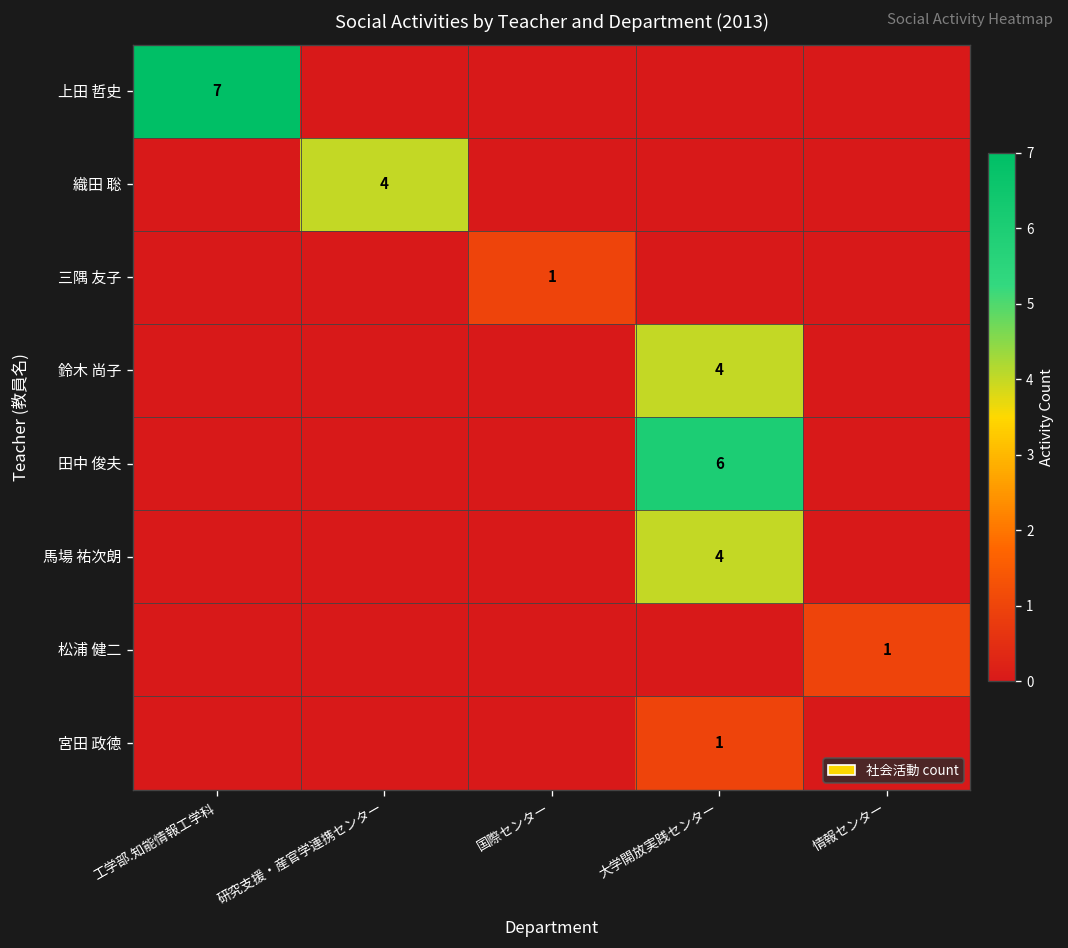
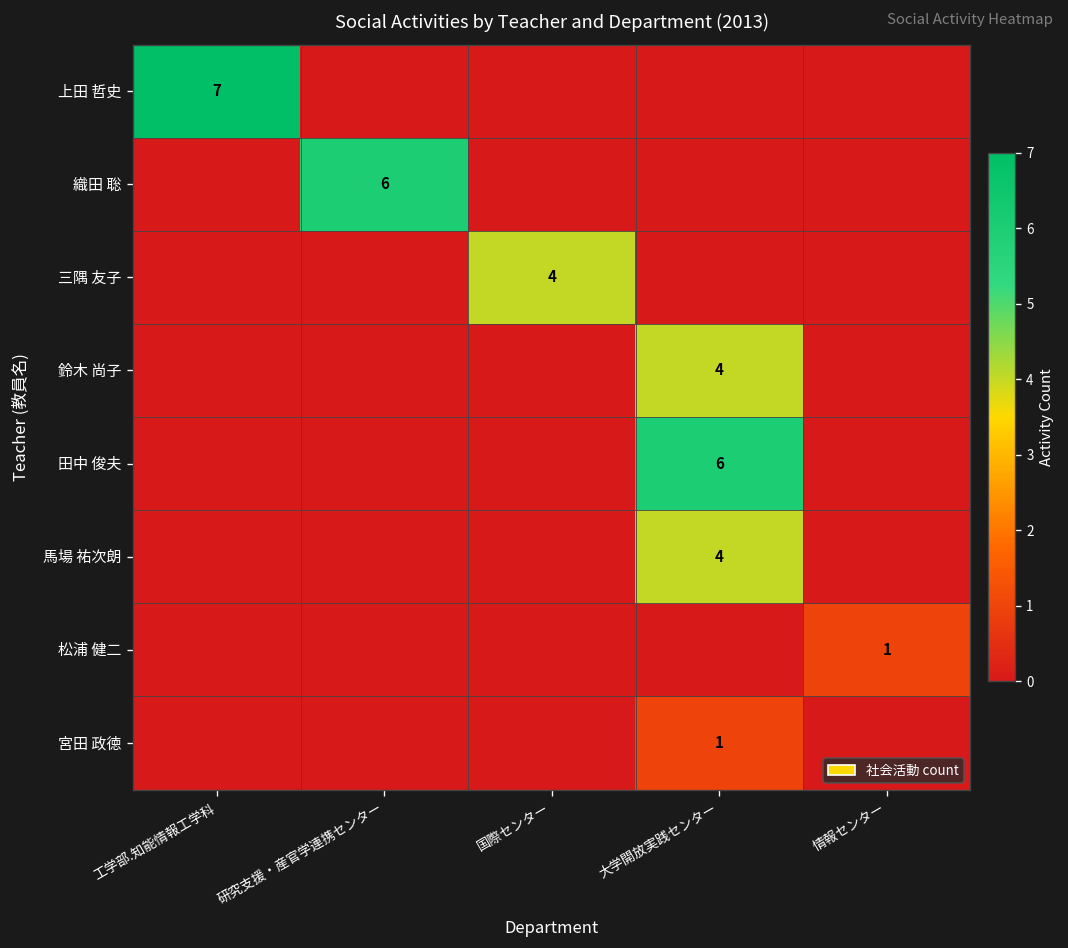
織田 聡, 研究支援・産官学連携センター: 4 -> 6
三隅 友子, 国際センター: 1 -> 4
